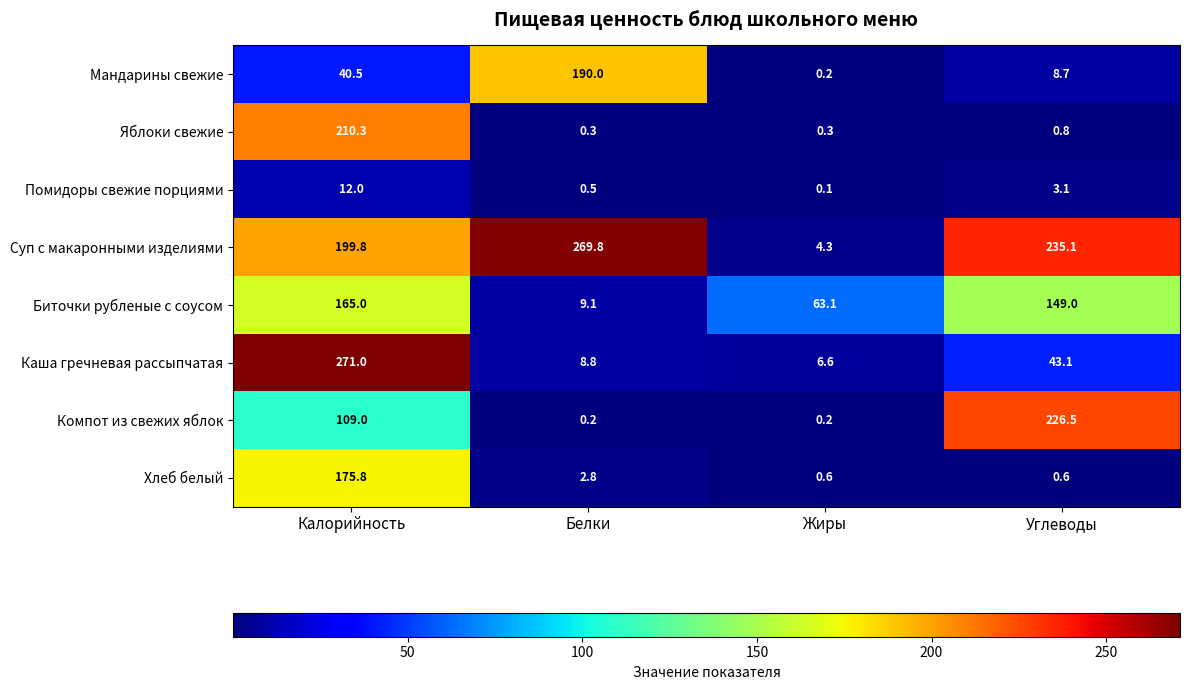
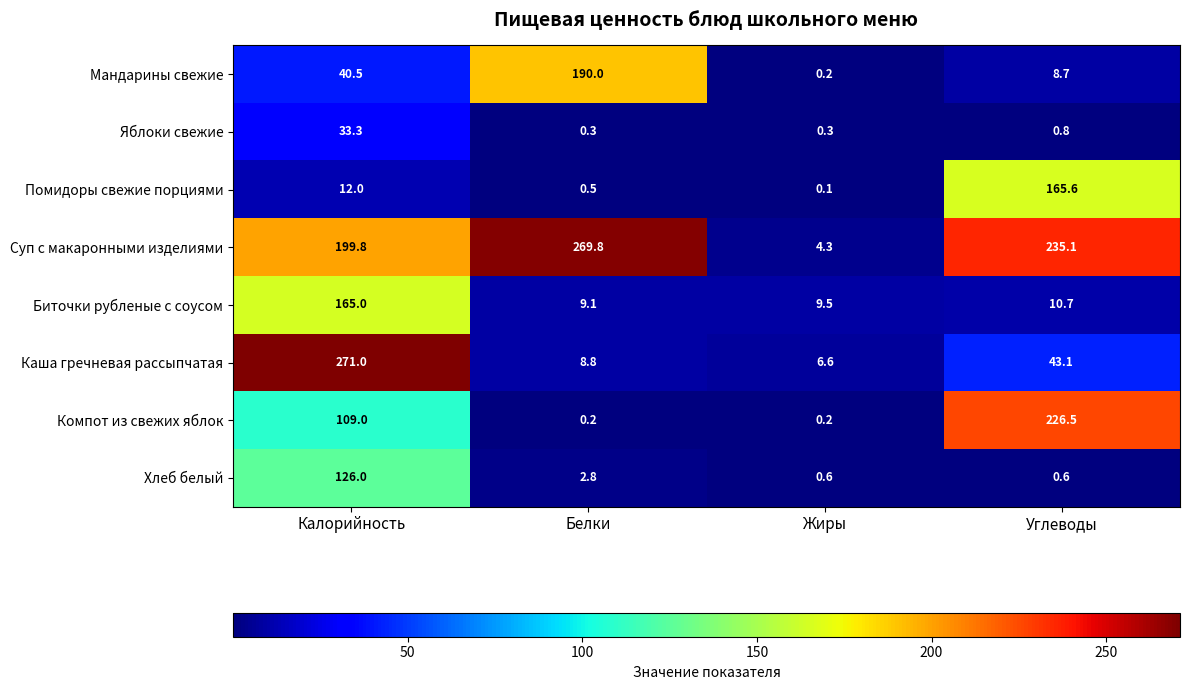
Яблоки свежие, Калорийность: 210.3 -> 33.3
Помидоры свежие порциями, Углеводы: 3.1 -> 165.6
Биточки рубленые с соусом, Жиры: 63.1 -> 9.5
Биточки рубленые с соусом, Углеводы: 149.0 -> 10.7
Хлеб белый, Калорийность: 175.8 -> 126.0
